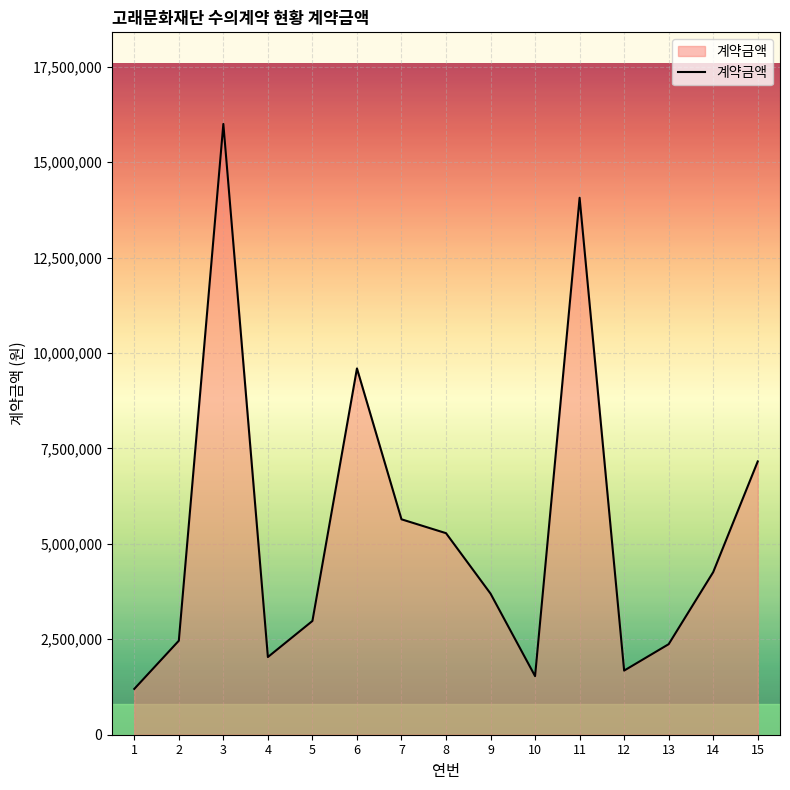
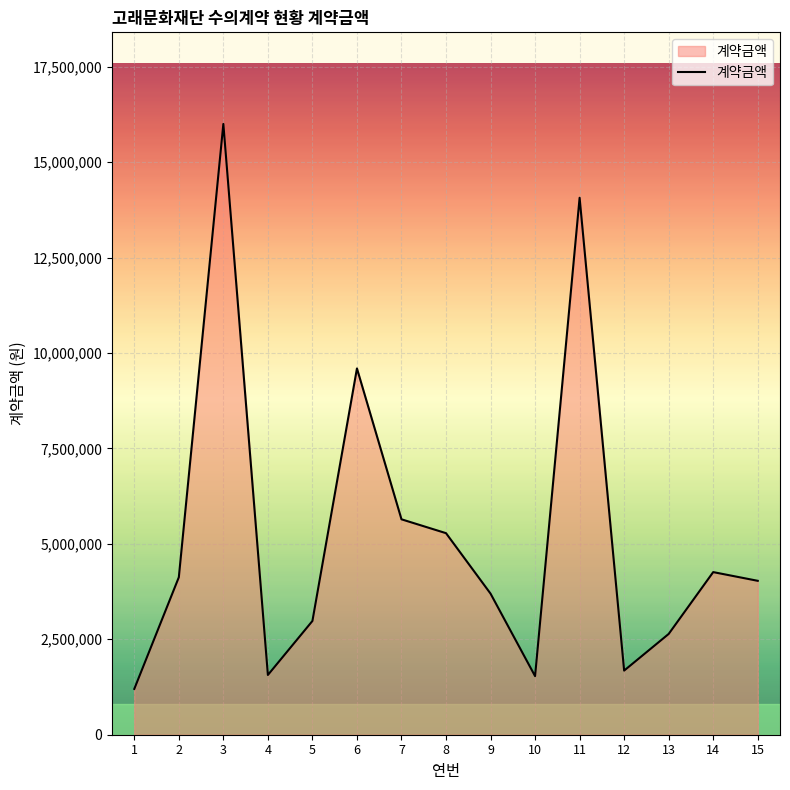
2: 2,500,000 -> 4,100,000
4: 2,000,000 -> 1,600,000
13: 2,400,000 -> 2,600,000
15: 7,200,000 -> 4,000,000
